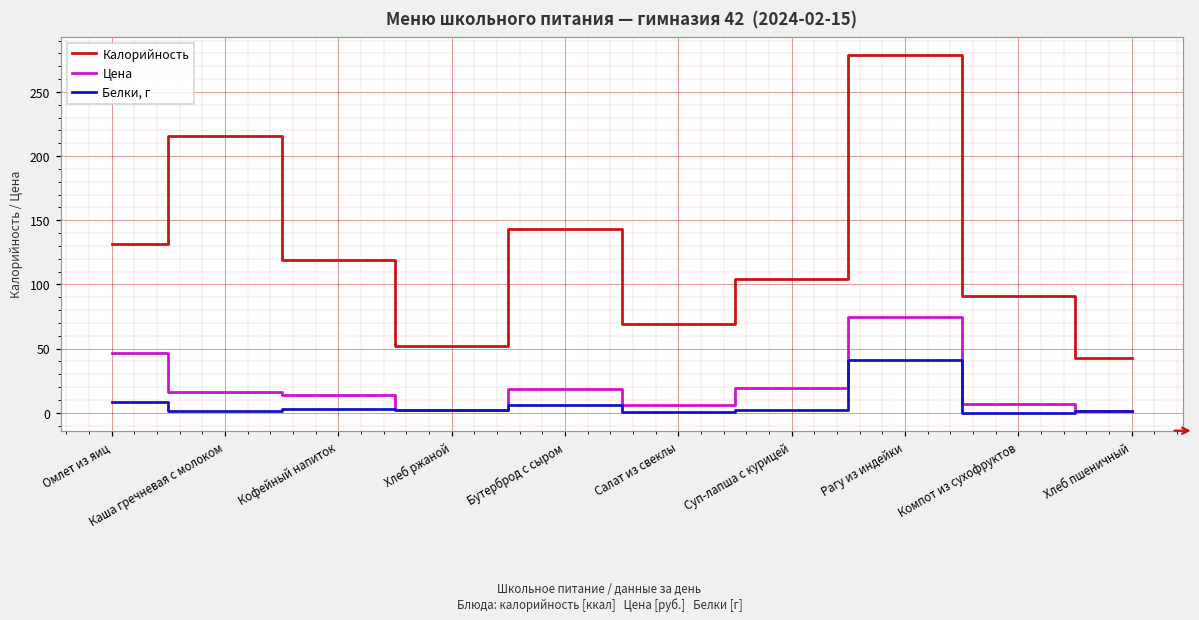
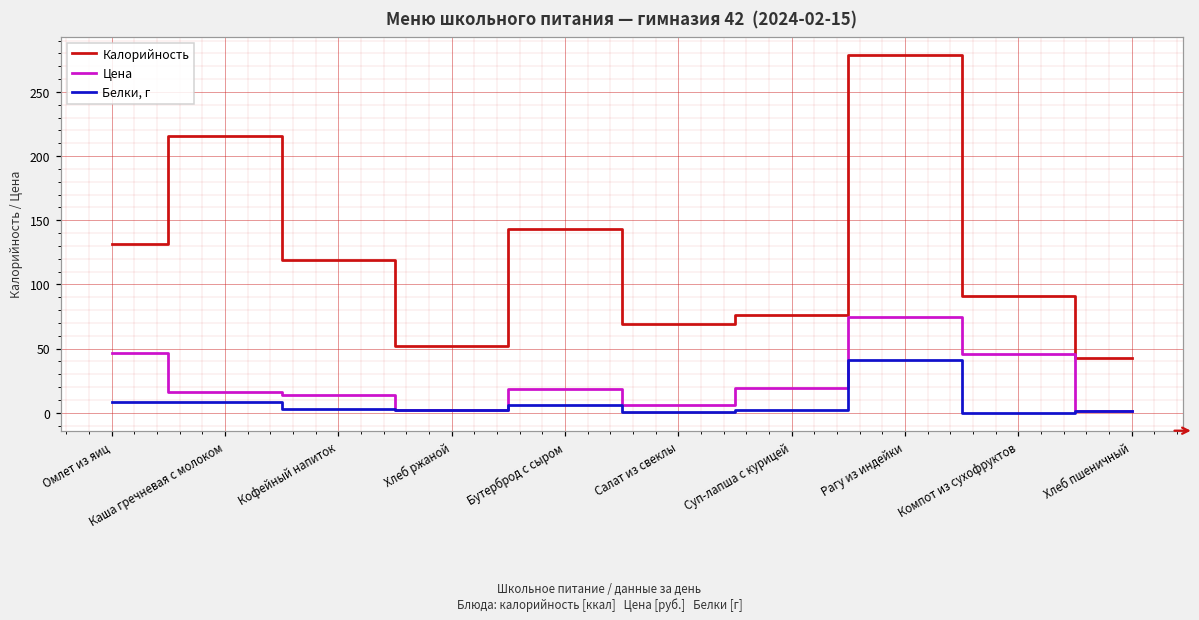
Белки, г, Каша гречневая с молоком: 1 -> 9
Калорийность, Суп-лапша с курицей: 104 -> 76
Цена, Компот из сухофруктов: 7 -> 45
